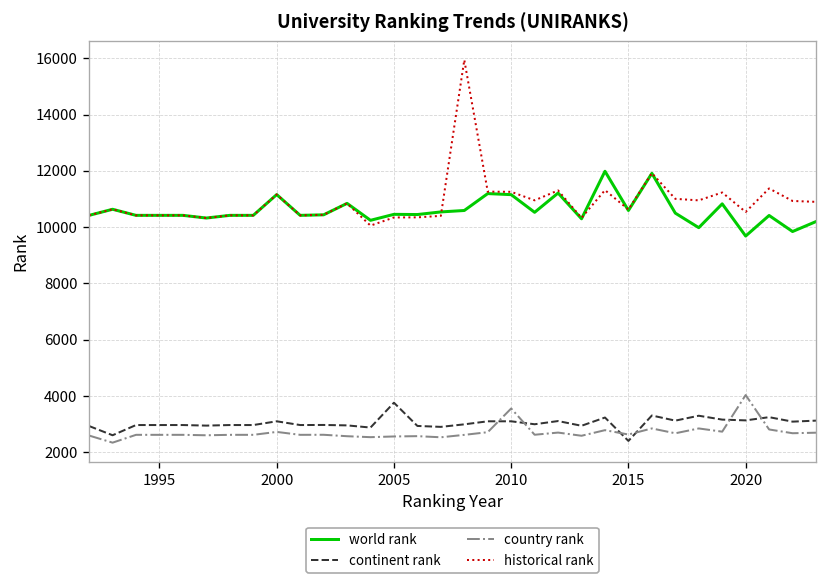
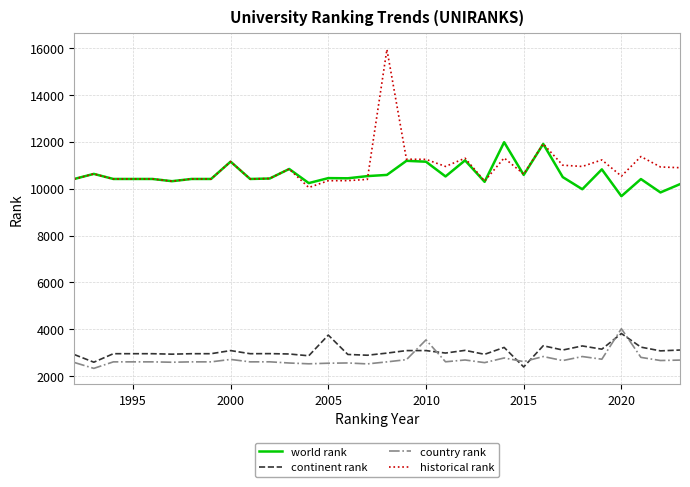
continent rank, 2020: 3100 -> 3800
